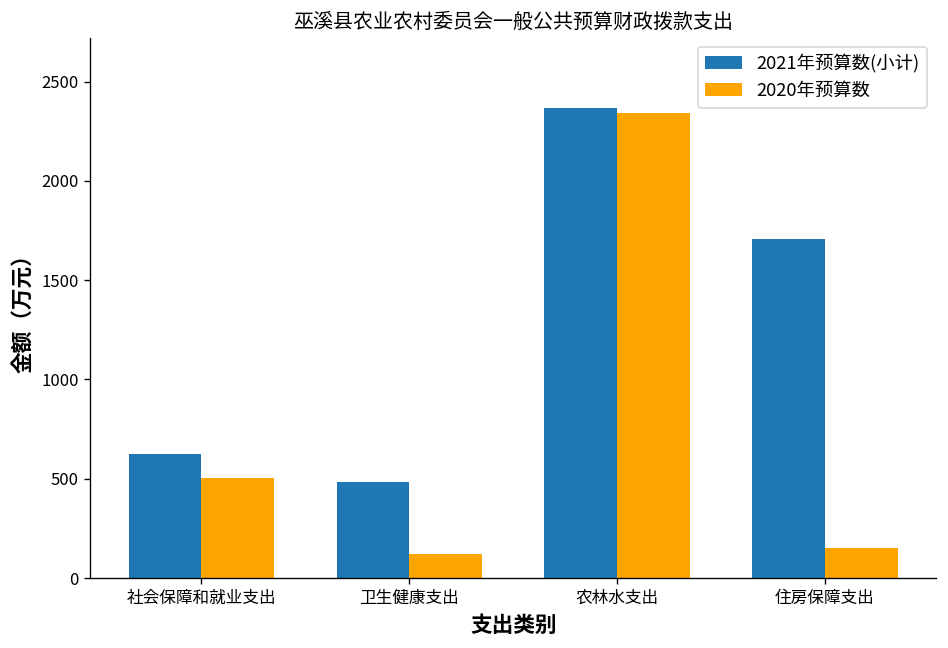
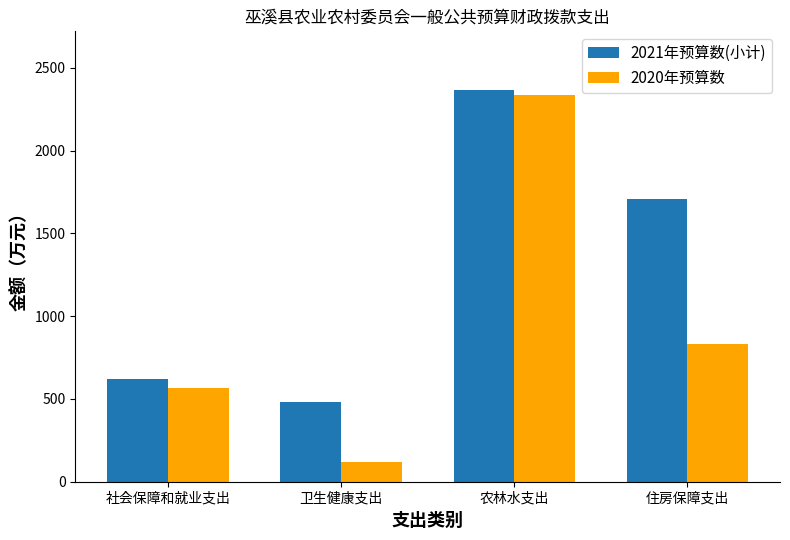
2020年预算数, 社会保障和就业支出: 510 -> 570
2020年预算数, 住房保障支出: 150 -> 830
